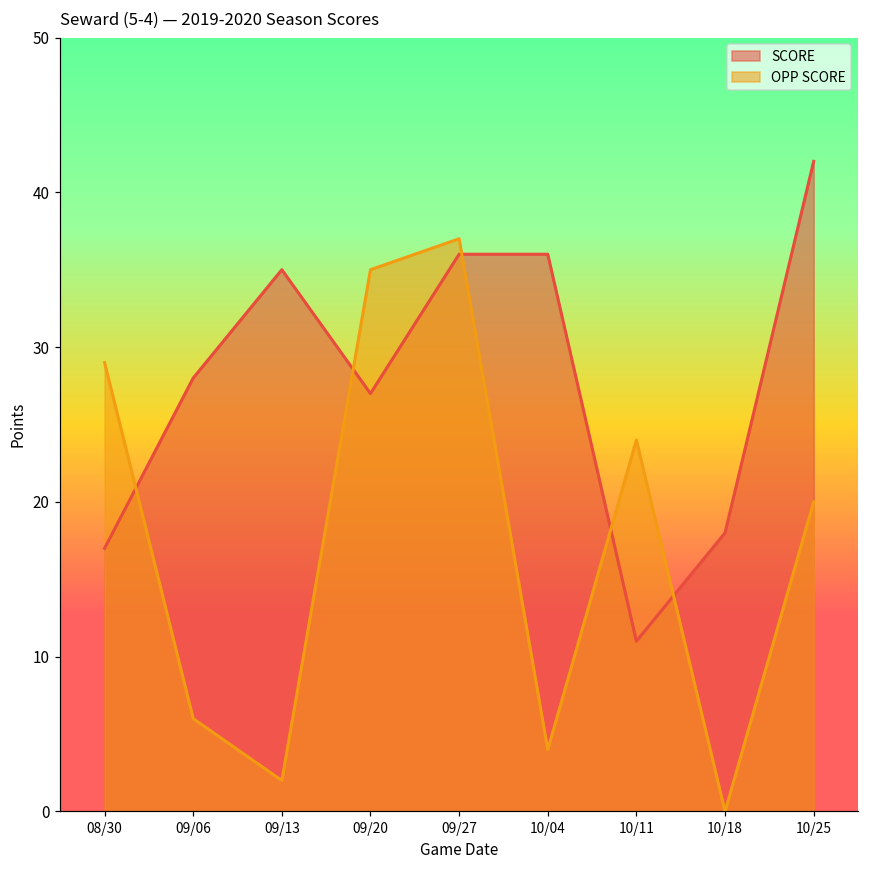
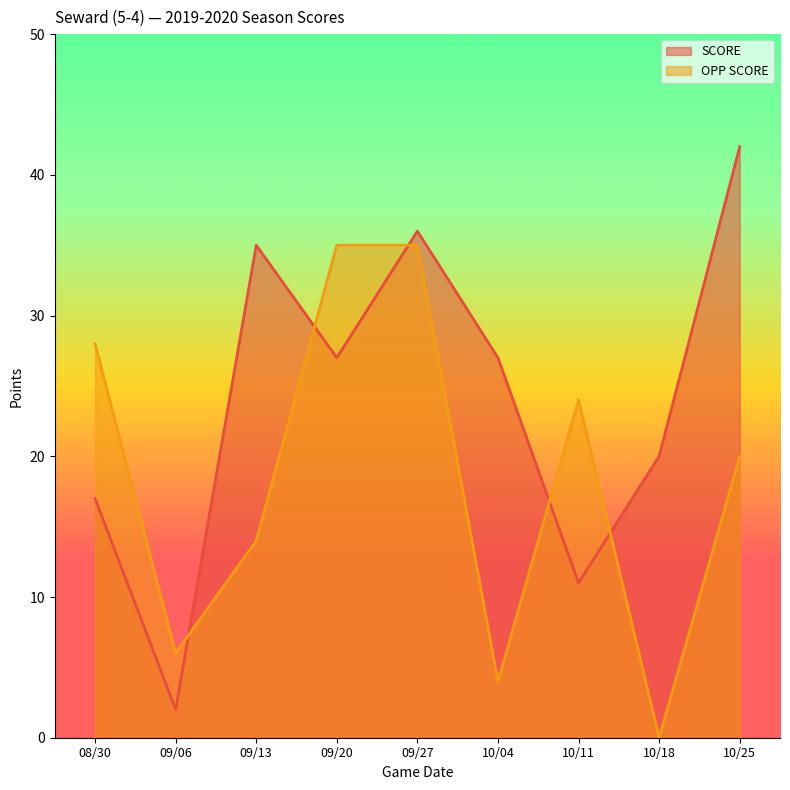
OPP SCORE, 08/30: 29 -> 28
SCORE, 09/06: 28 -> 2
OPP SCORE, 09/13: 2 -> 14
OPP SCORE, 09/27: 37 -> 35
SCORE, 10/04: 36 -> 27
SCORE, 10/18: 18 -> 20
